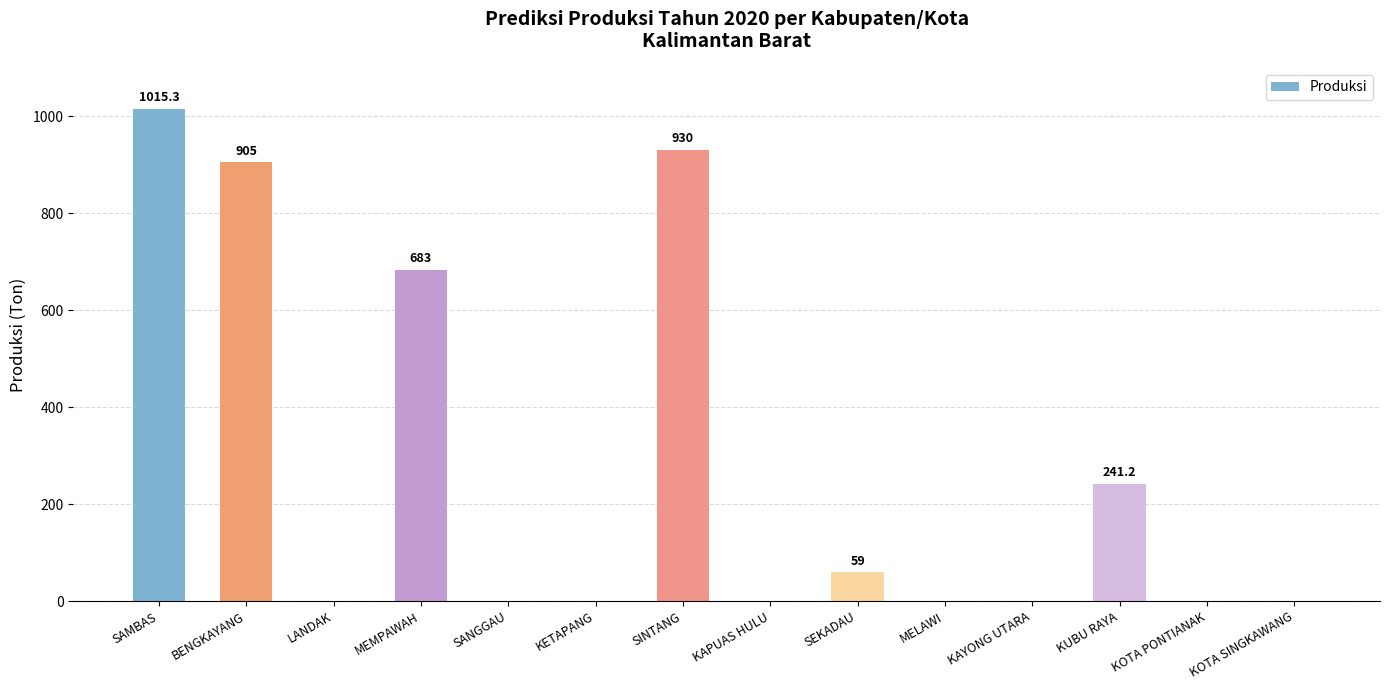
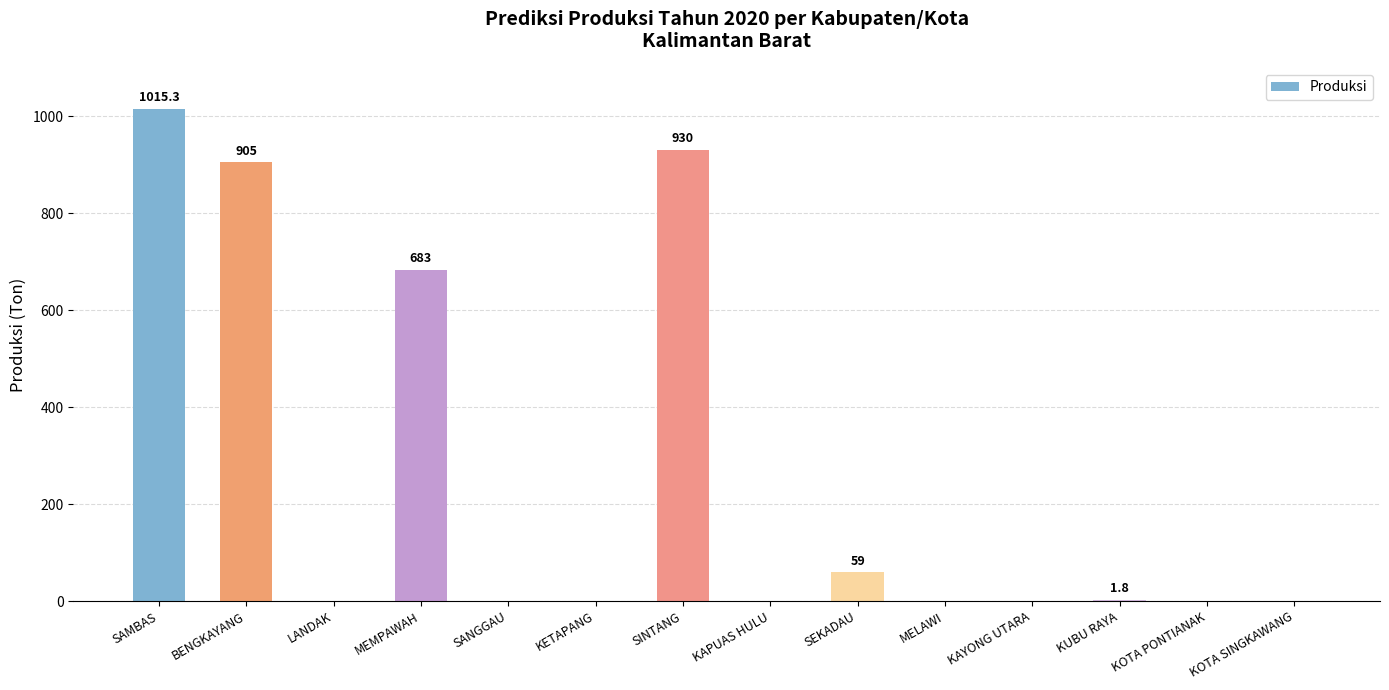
KUBU RAYA: 241.2 -> 1.8
